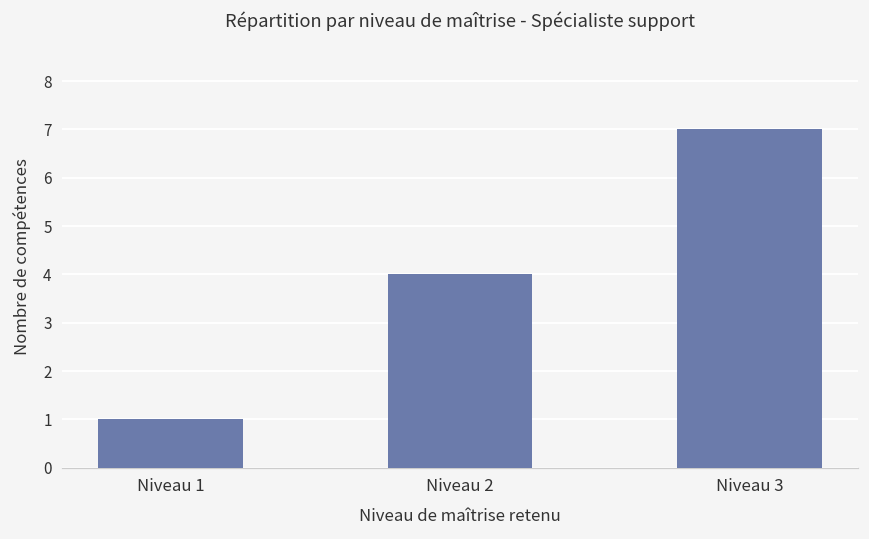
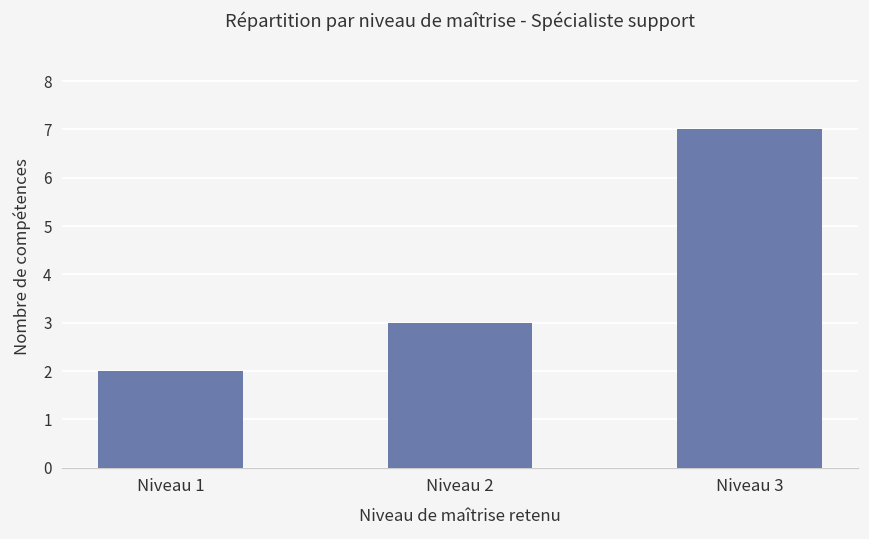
Niveau 1: 1 -> 2
Niveau 2: 4 -> 3
